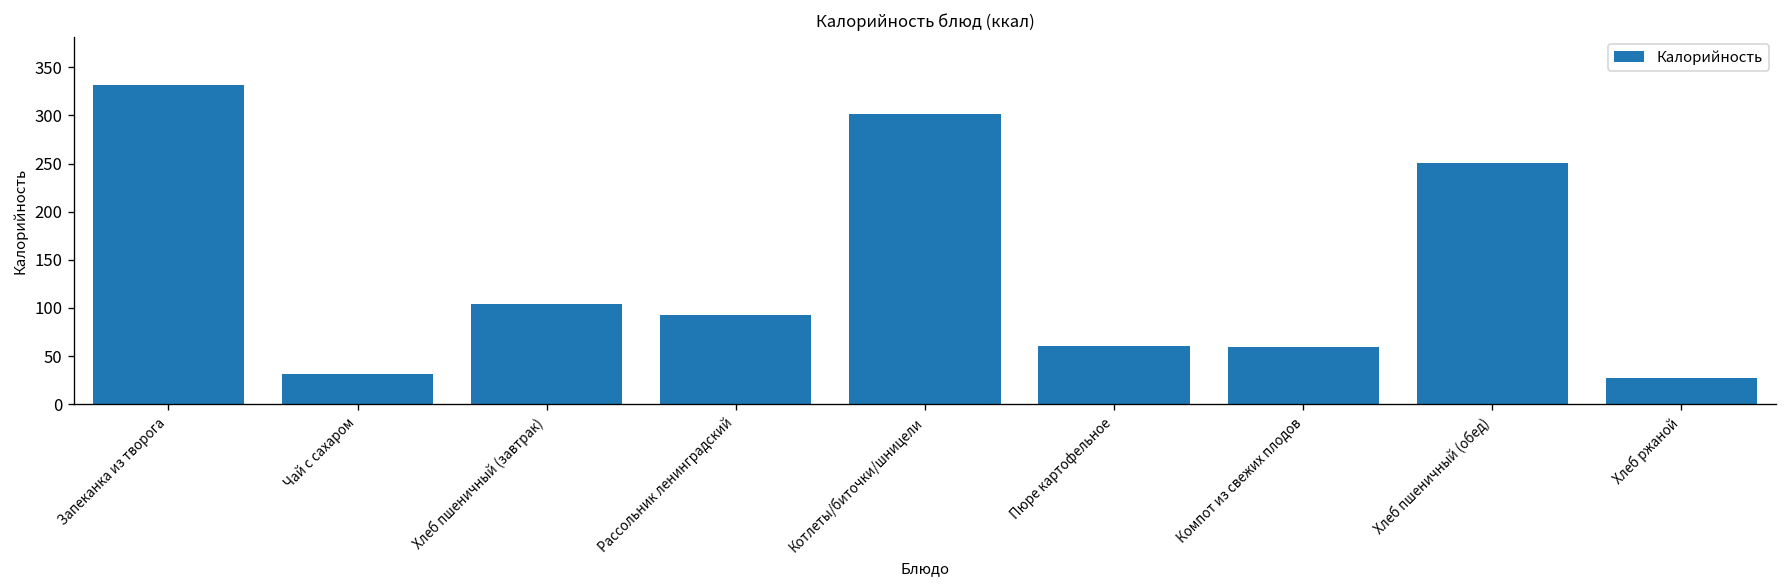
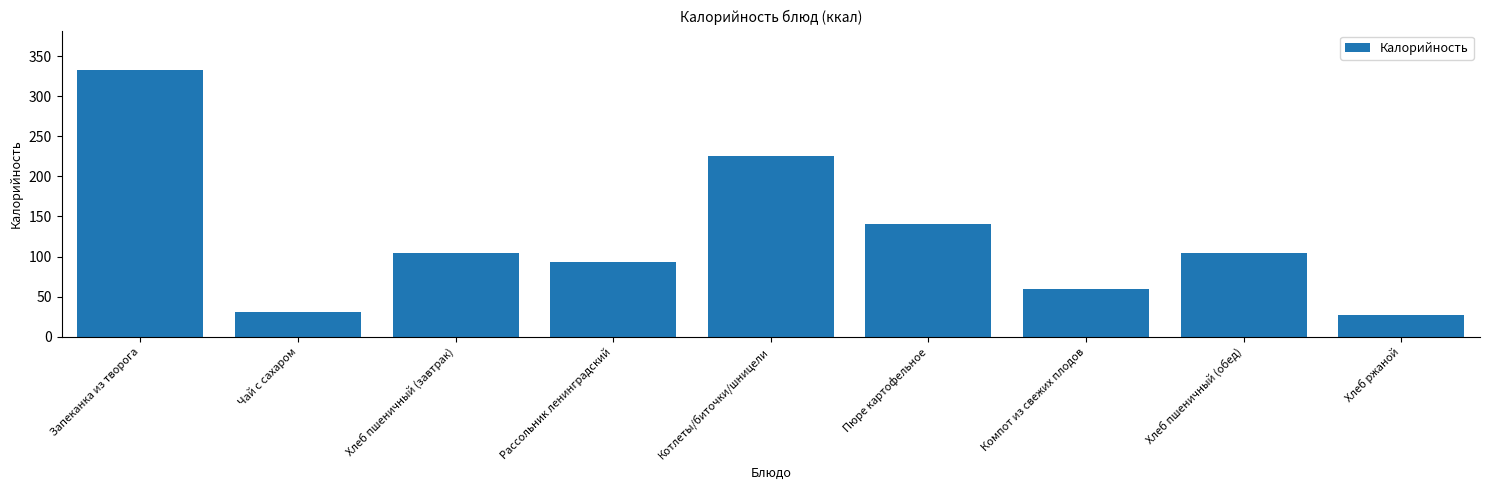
Котлеты/биточки/шницели: 300 -> 230
Пюре картофельное: 60 -> 140
Хлеб пшеничный (обед): 250 -> 100
